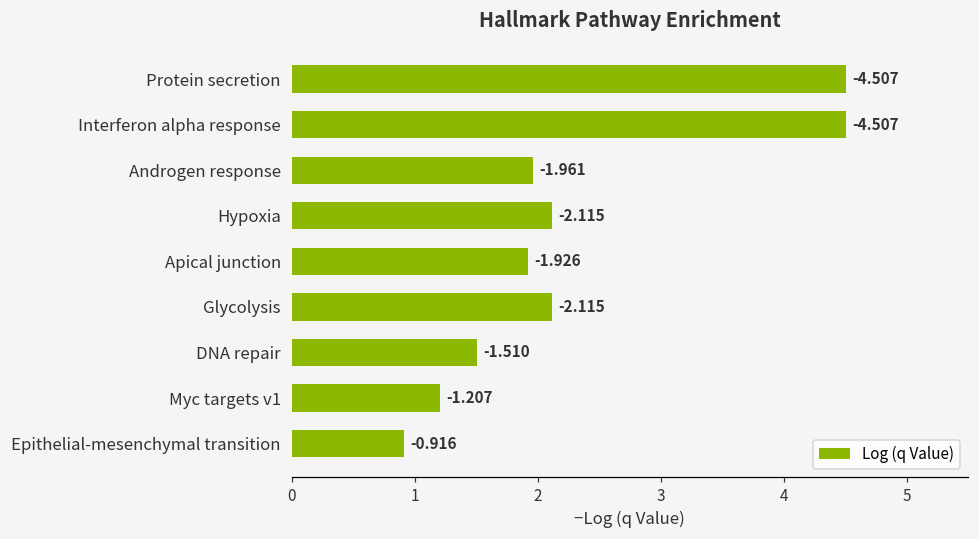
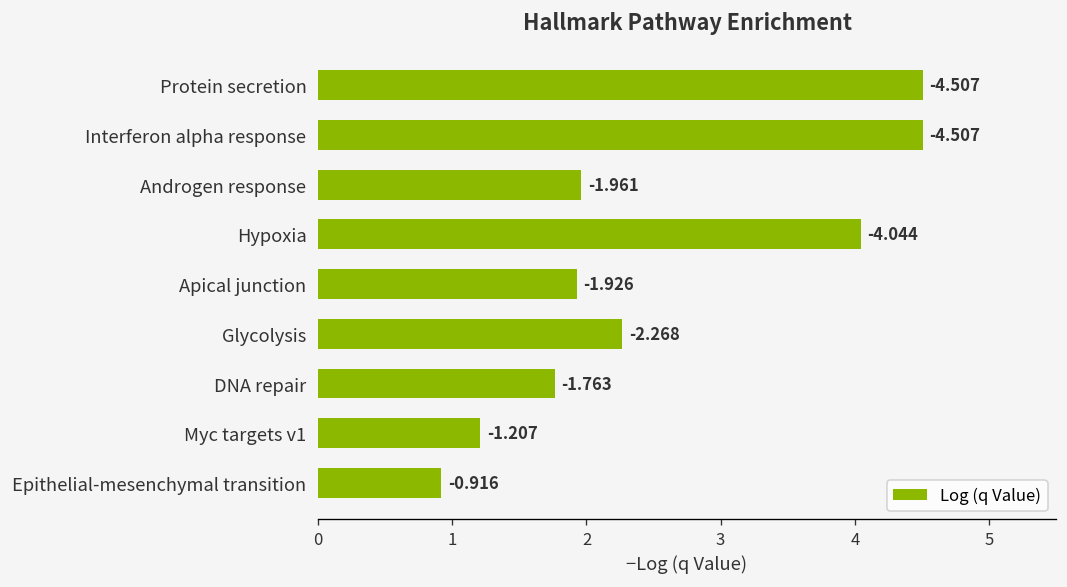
Hypoxia: -2.115 -> -4.044
Glycolysis: -2.115 -> -2.268
DNA repair: -1.510 -> -1.763
